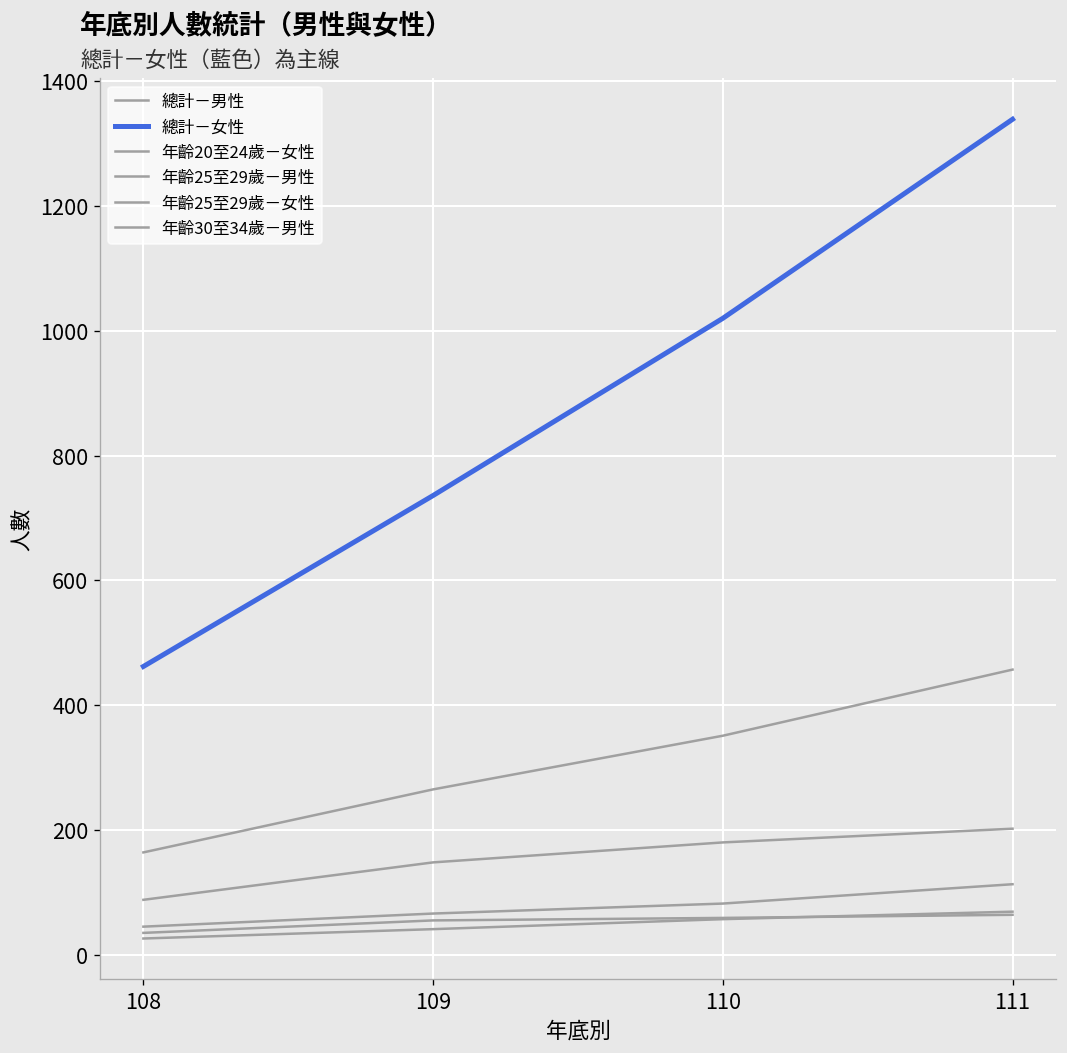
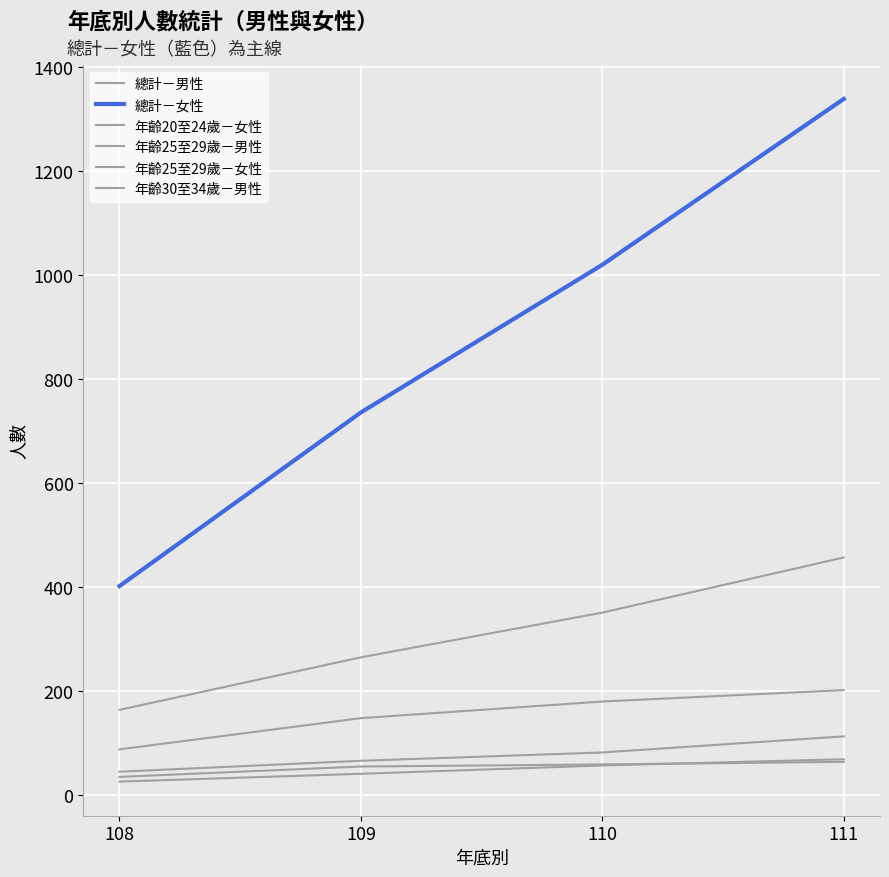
總計－女性, 108: 460 -> 400
